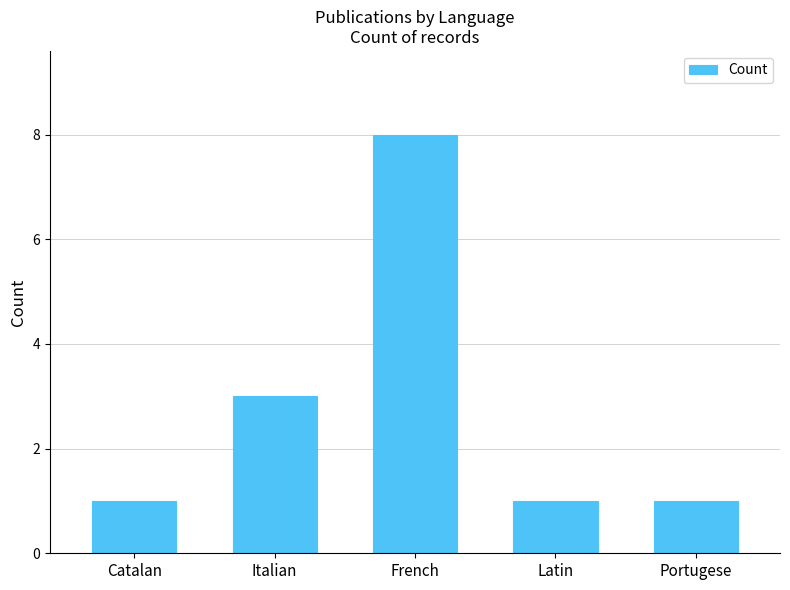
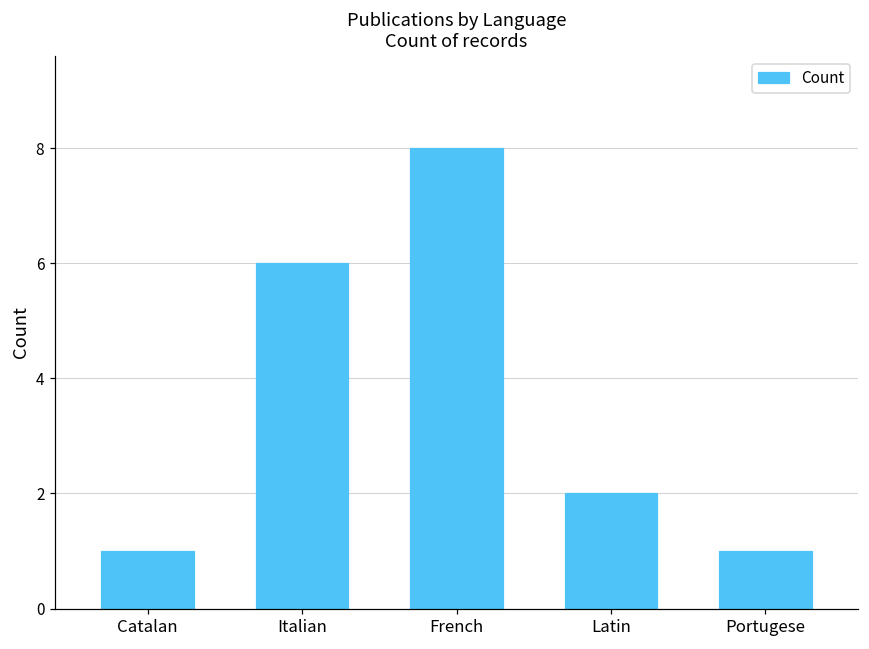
Italian: 3 -> 6
Latin: 1 -> 2
